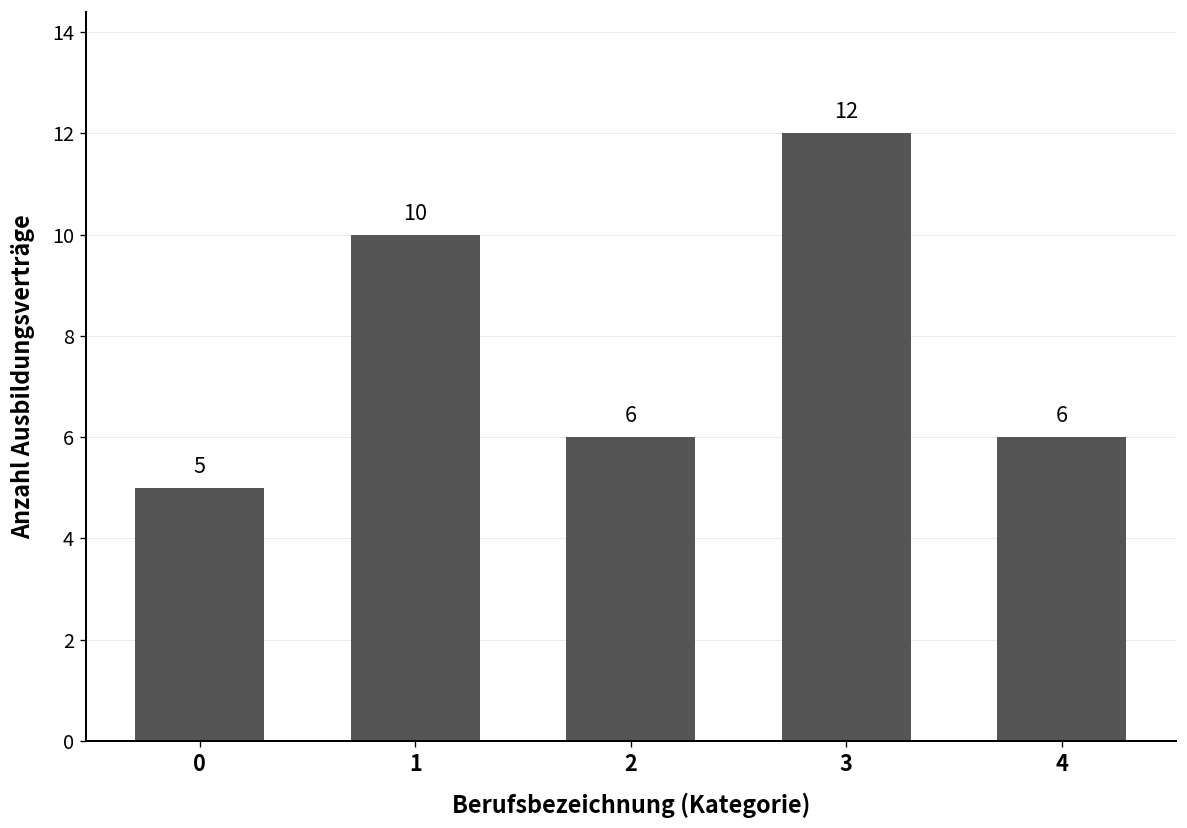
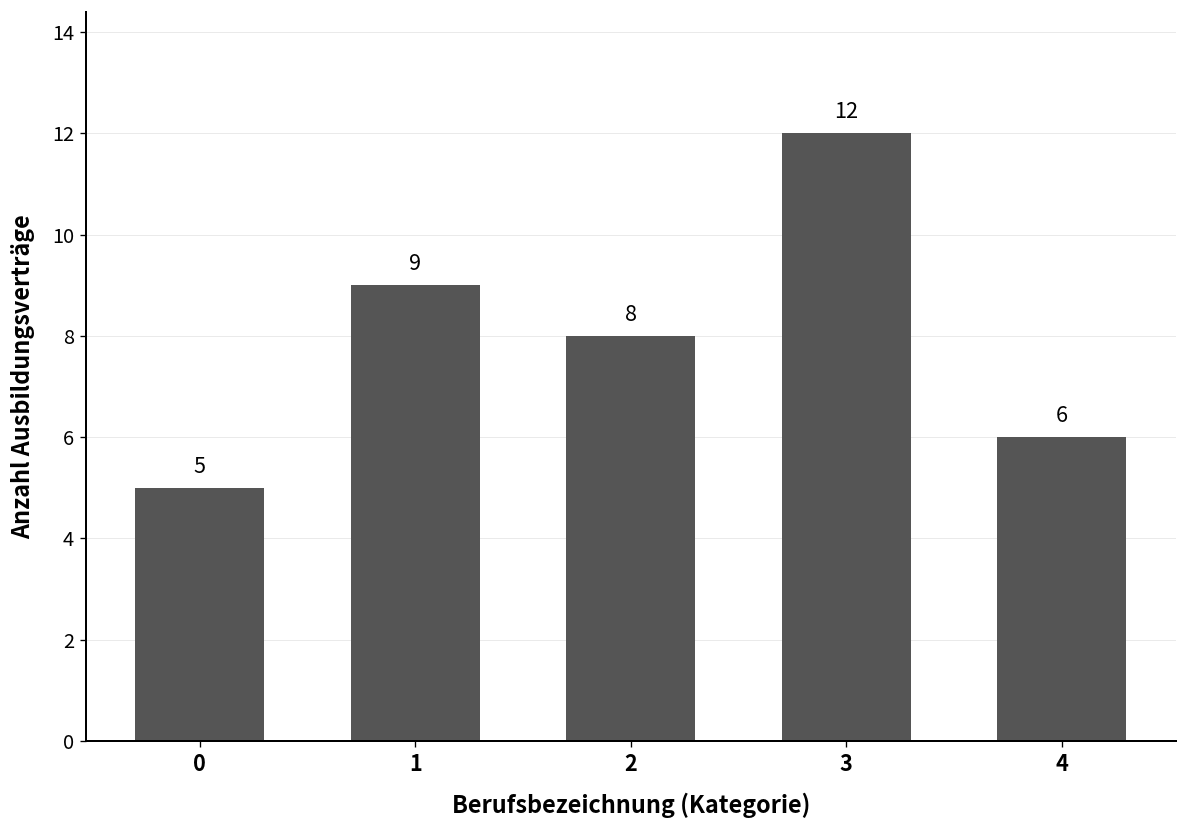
1: 10 -> 9
2: 6 -> 8
